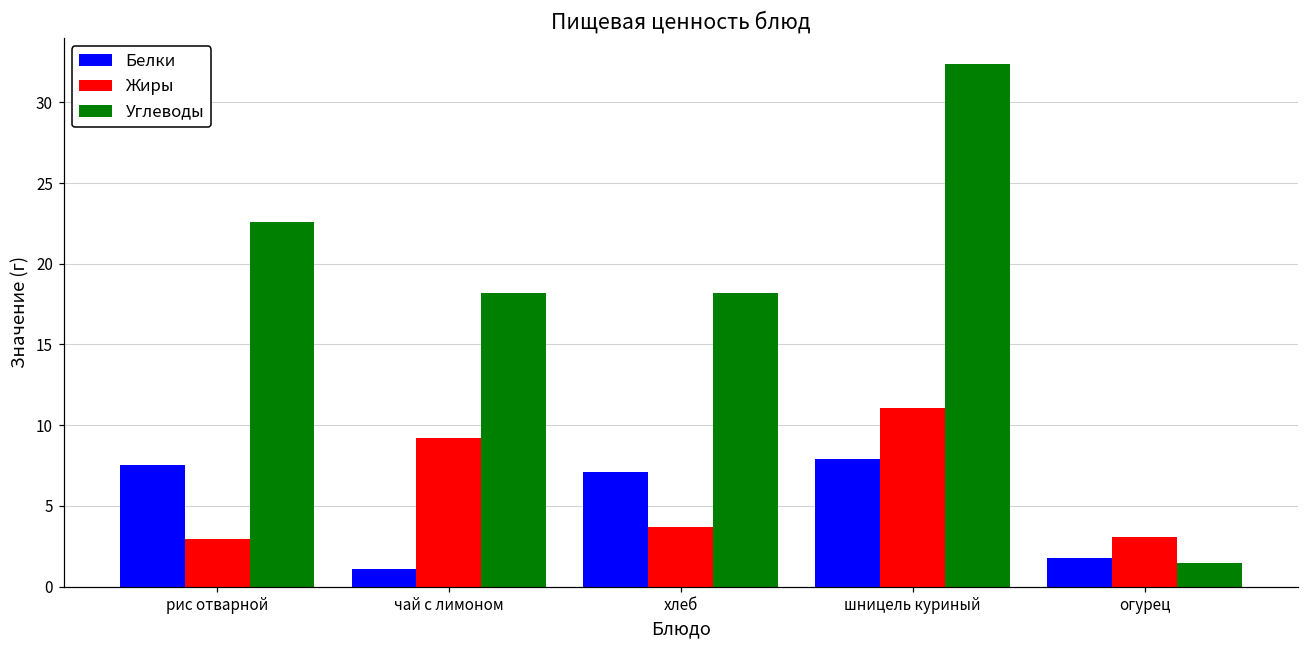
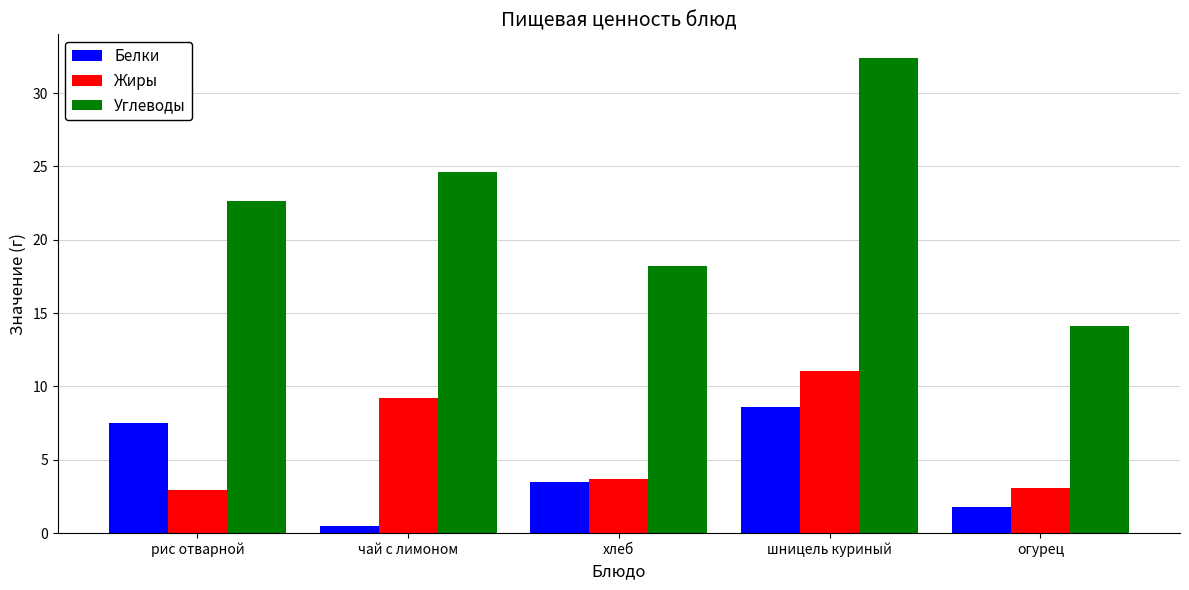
Белки, чай с лимоном: 1.1 -> 0.5
Углеводы, чай с лимоном: 18.2 -> 24.6
Белки, хлеб: 7.1 -> 3.5
Белки, шницель куриный: 7.9 -> 8.6
Углеводы, огурец: 1.4 -> 14.1
